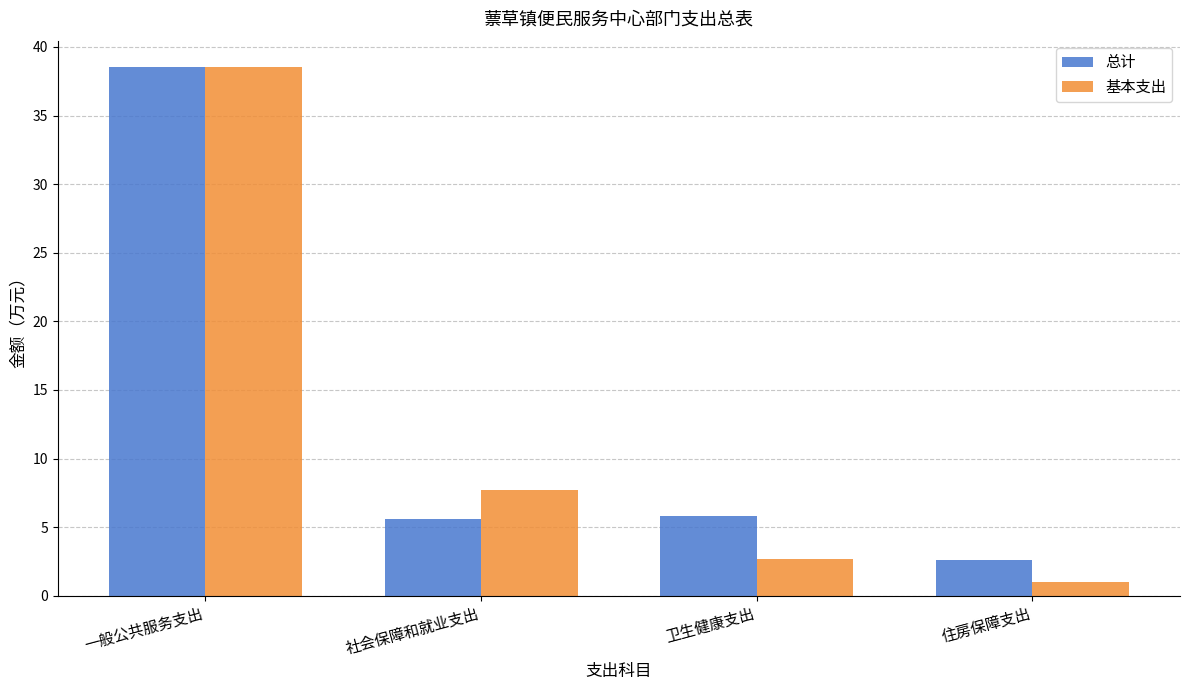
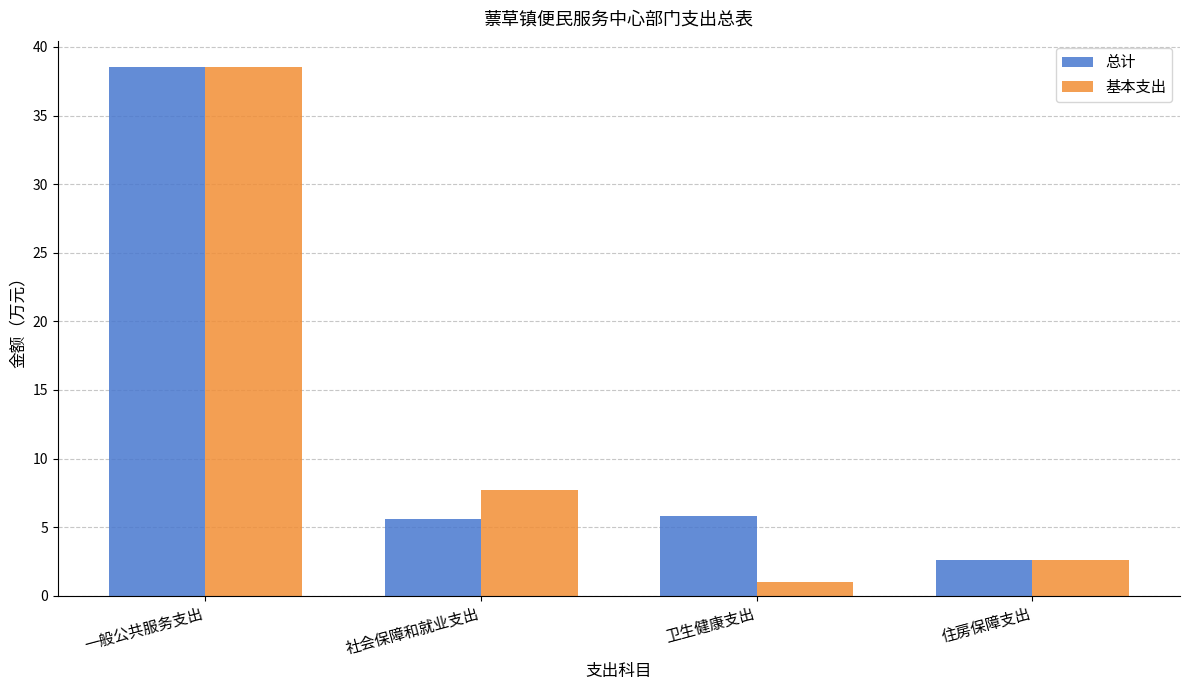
基本支出, 卫生健康支出: 2.7 -> 1.0
基本支出, 住房保障支出: 1.0 -> 2.6
